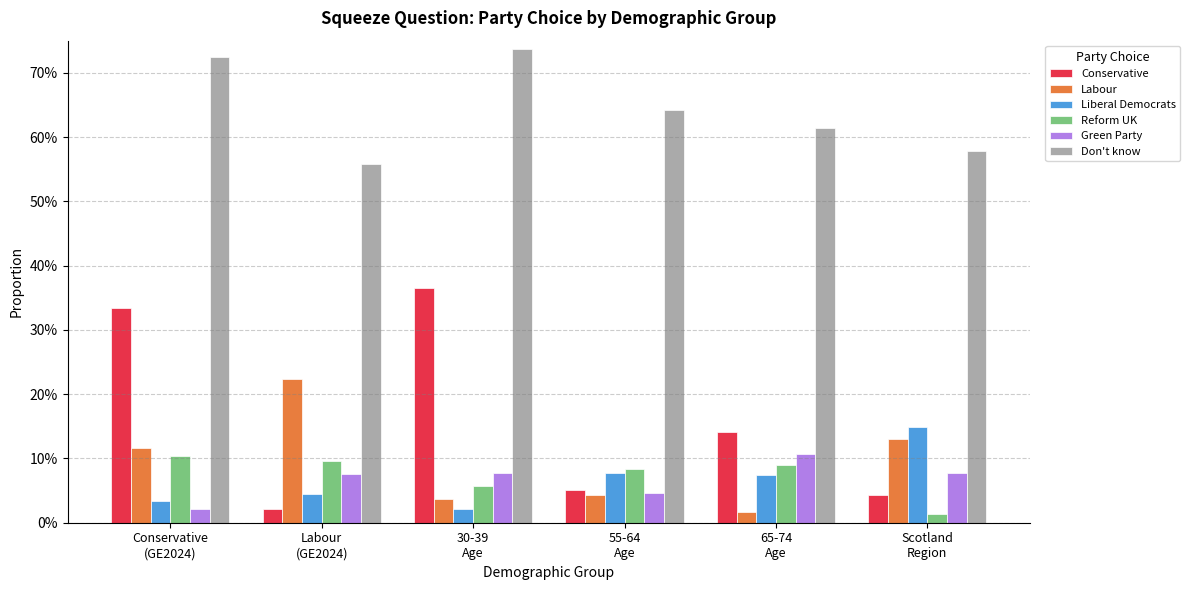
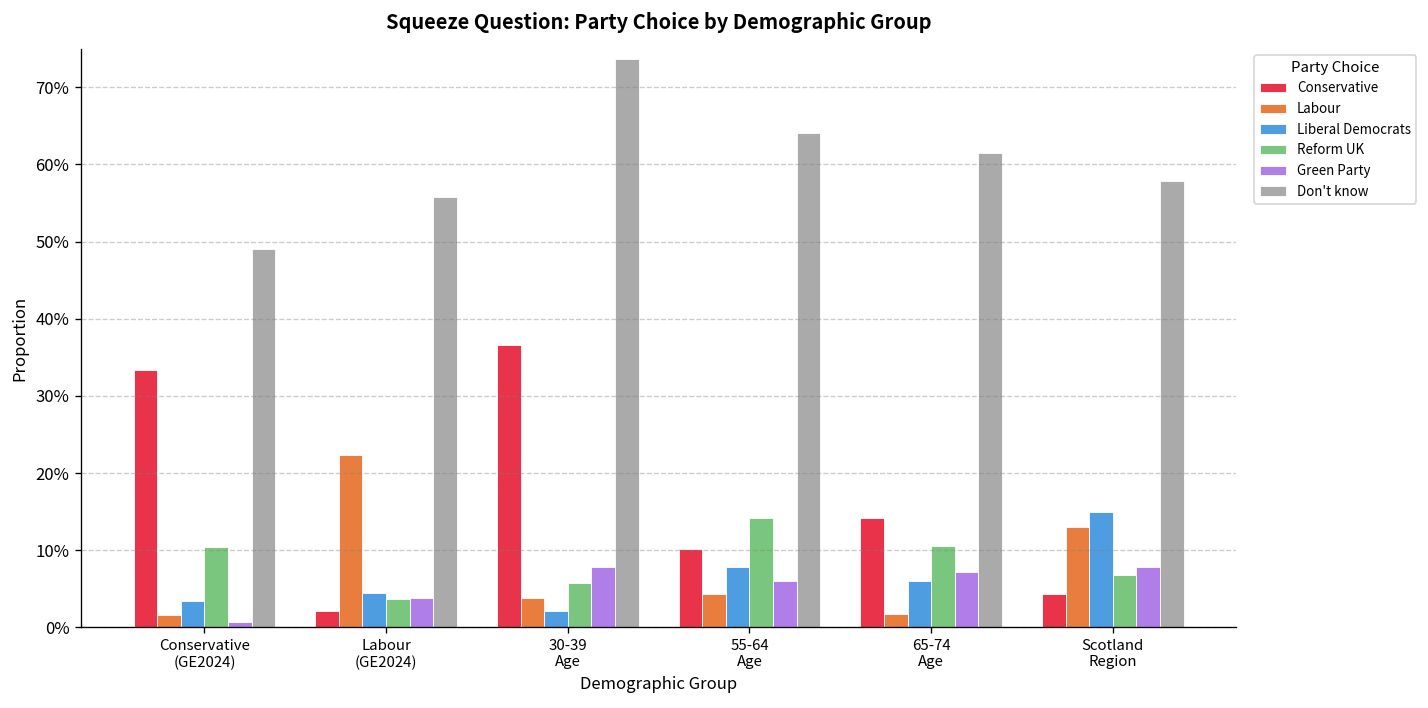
Labour, Conservative (GE2024): 12% -> 2%
Green Party, Conservative (GE2024): 2% -> 1%
Don't know, Conservative (GE2024): 73% -> 49%
Reform UK, Labour (GE2024): 10% -> 4%
Green Party, Labour (GE2024): 8% -> 4%
Conservative, 55-64 Age: 5% -> 10%
Reform UK, 55-64 Age: 8% -> 14%
Green Party, 55-64 Age: 5% -> 6%
Liberal Democrats, 65-74 Age: 7% -> 6%
Reform UK, 65-74 Age: 9% -> 11%
Green Party, 65-74 Age: 11% -> 7%
Reform UK, Scotland Region: 1% -> 7%
